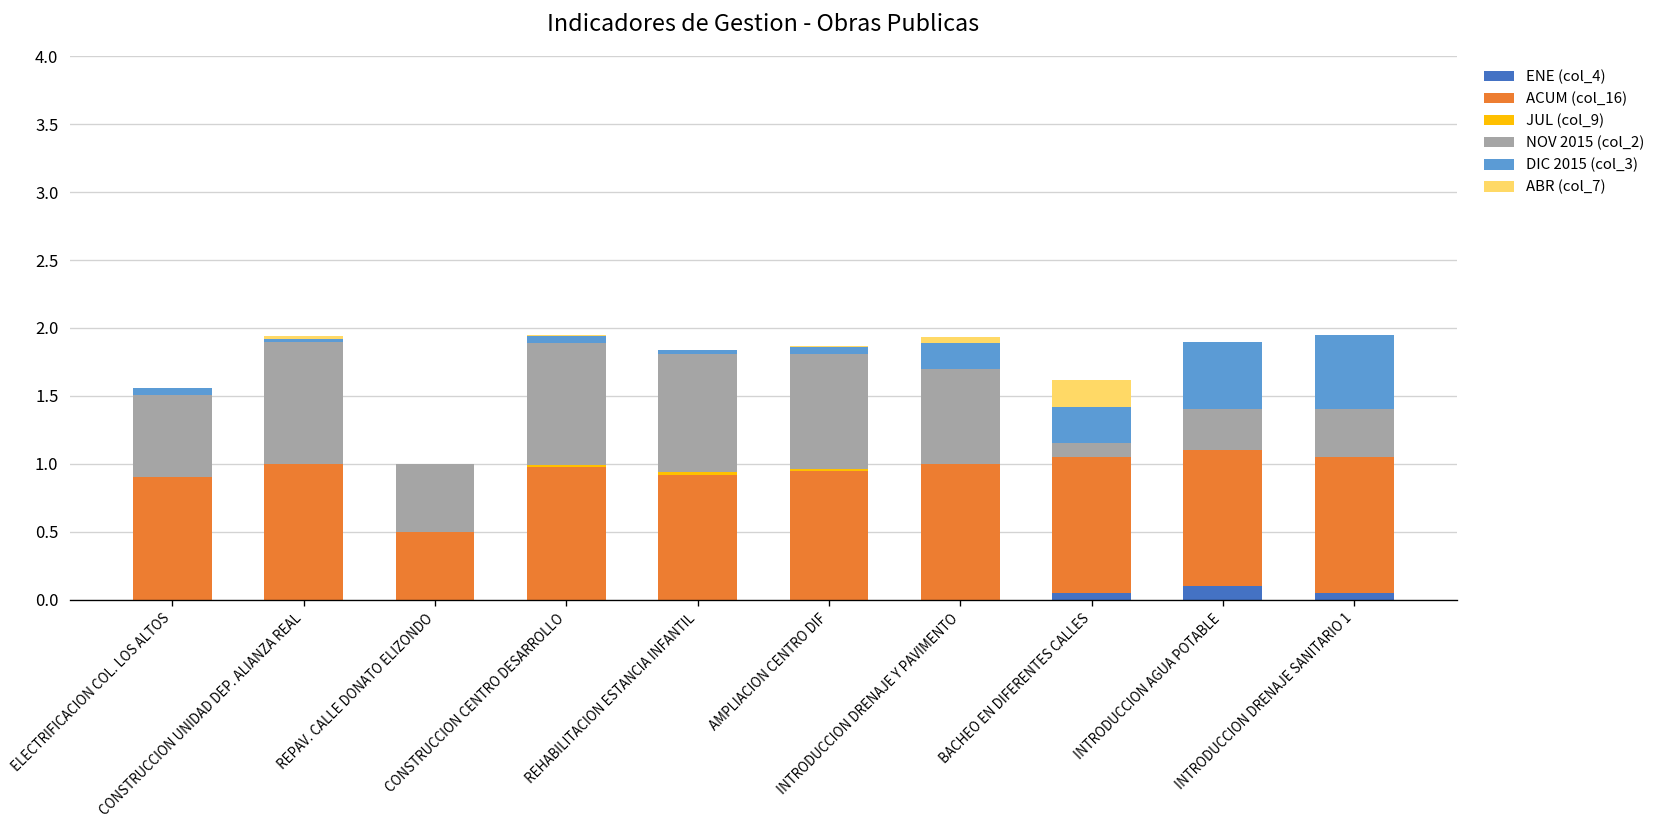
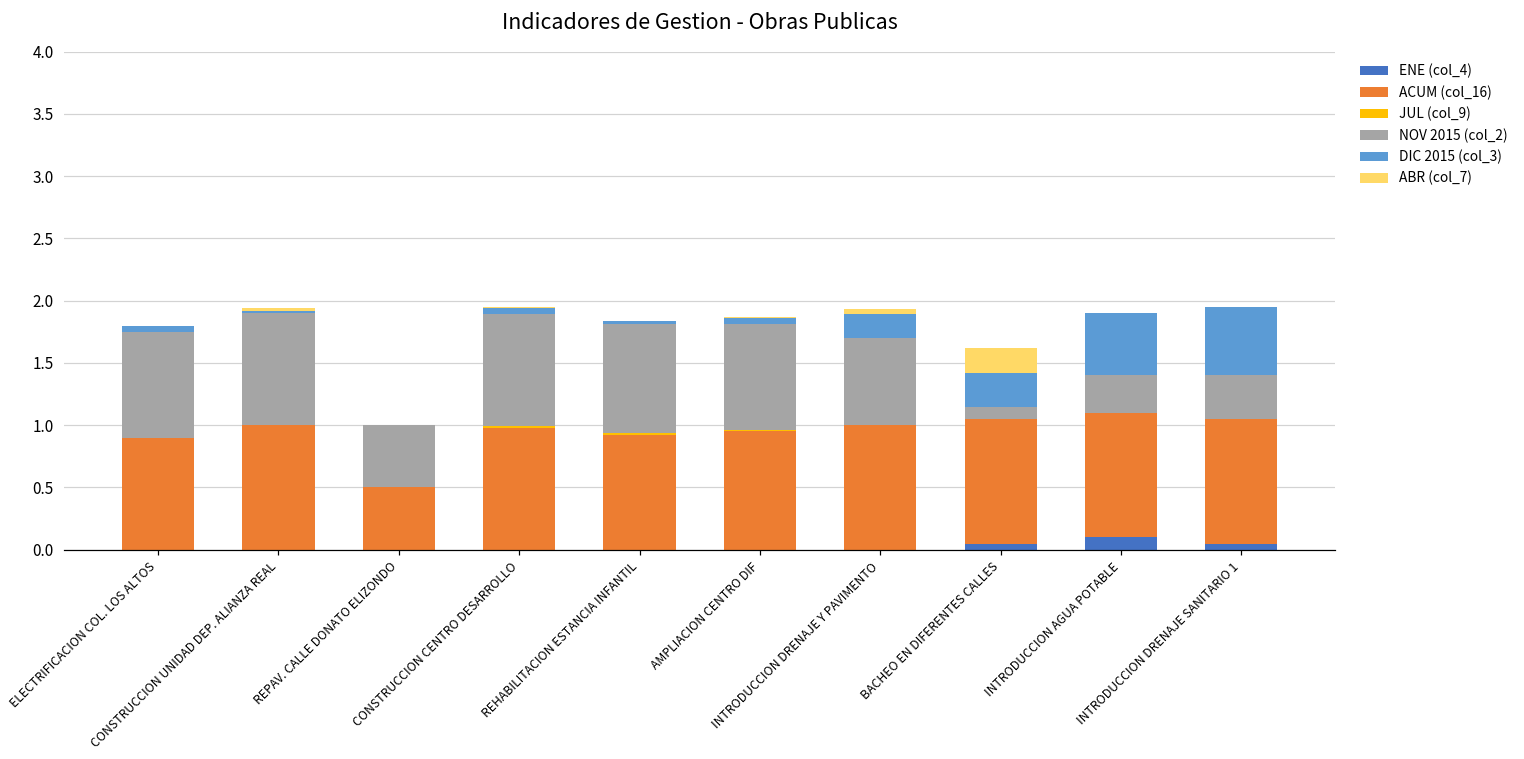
NOV 2015 (col_2), ELECTRIFICACION COL. LOS ALTOS: 0.61 -> 0.85
